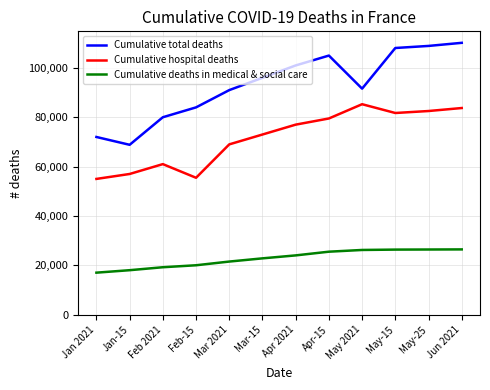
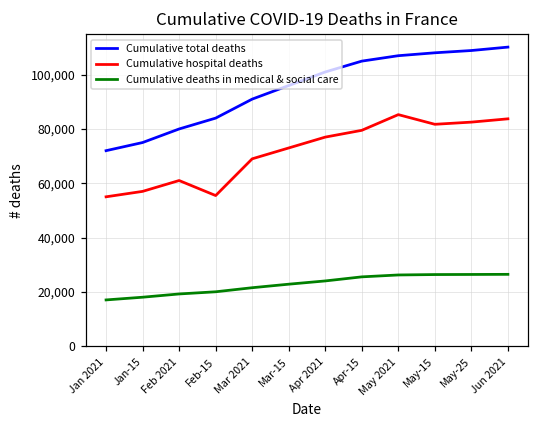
Cumulative total deaths, Jan-15: 69,000 -> 75,000
Cumulative total deaths, May 2021: 92,000 -> 107,000
